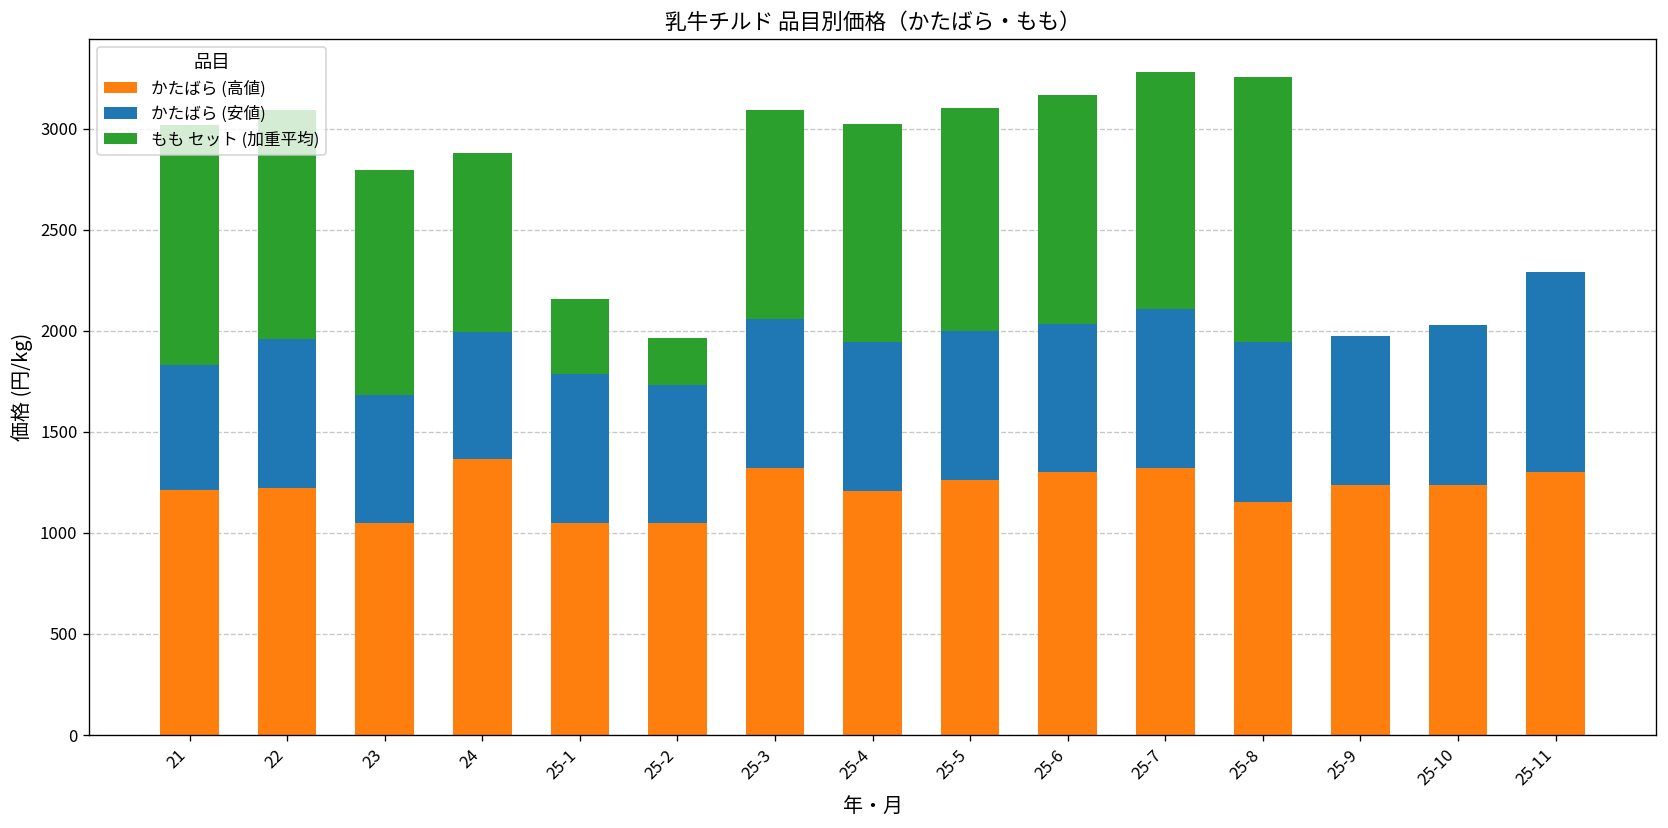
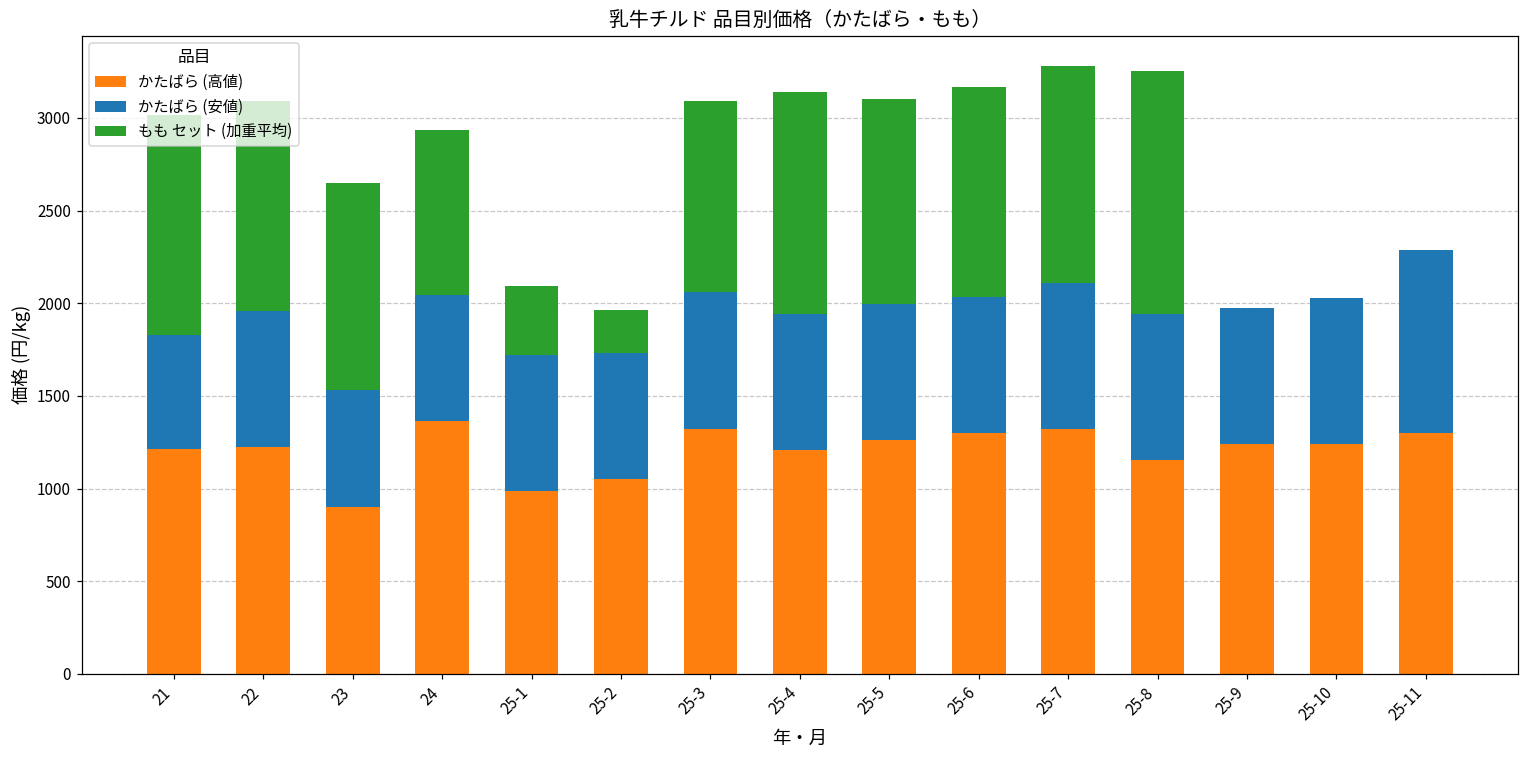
かたばら (高値), 23: 1050 -> 900
かたばら (安値), 24: 630 -> 680
かたばら (高値), 25-1: 1050 -> 990
もも セット (加重平均), 25-4: 1080 -> 1200
